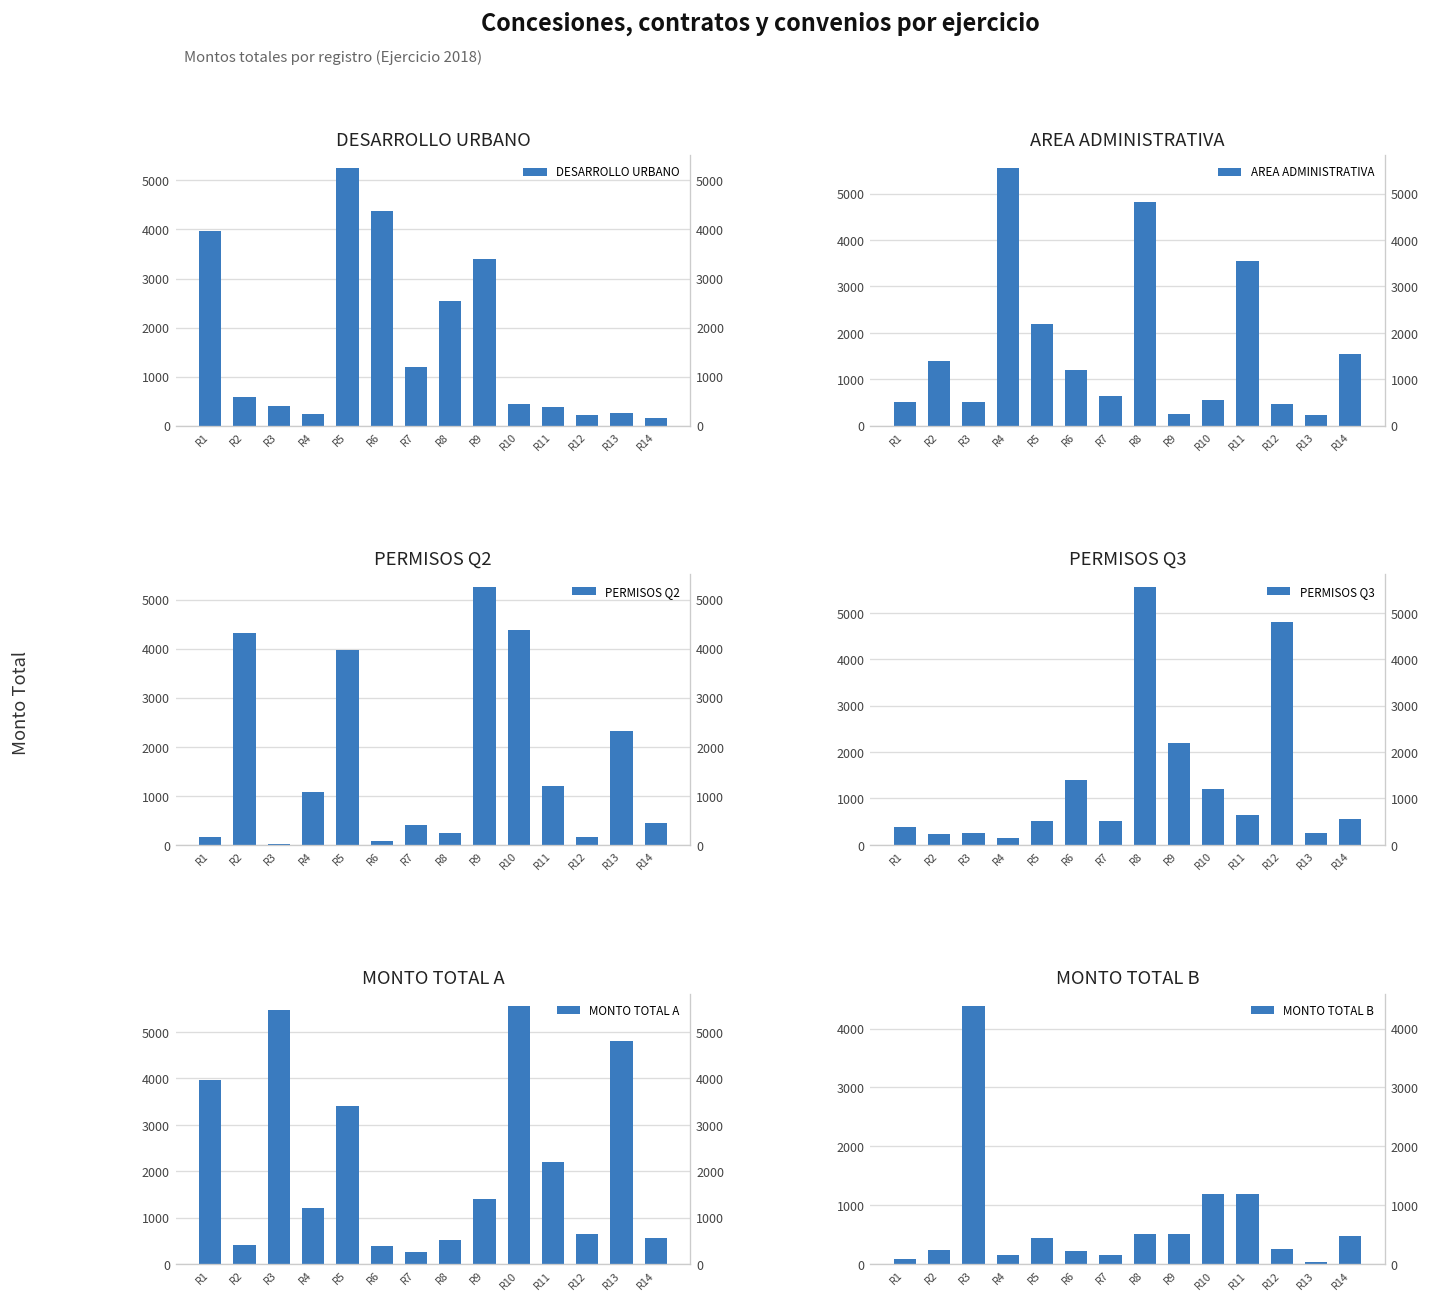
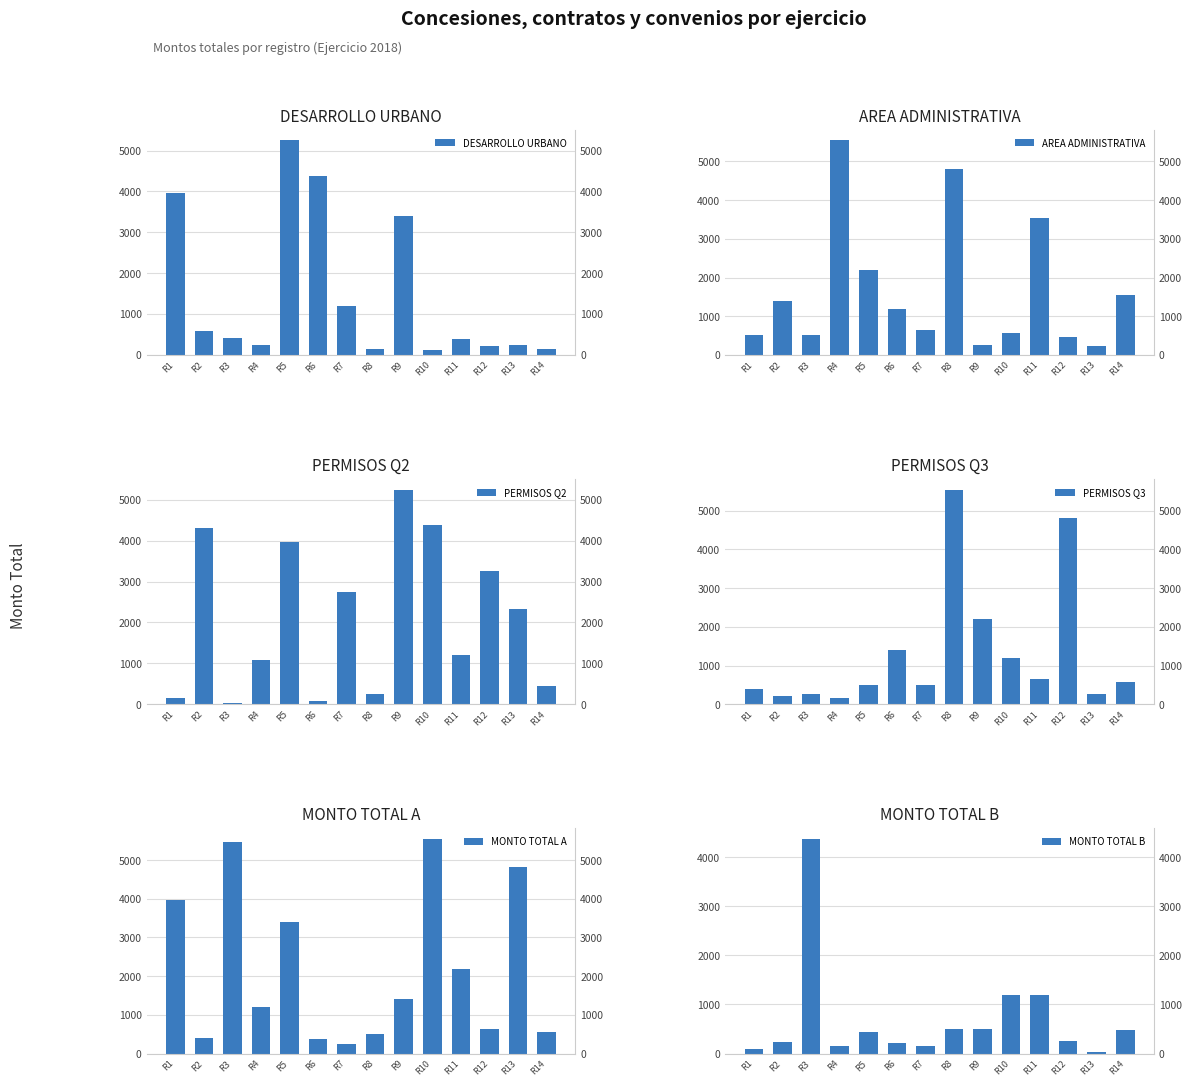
DESARROLLO URBANO, R8: 2500 -> 200
DESARROLLO URBANO, R10: 400 -> 100
PERMISOS Q2, R7: 400 -> 2700
PERMISOS Q2, R12: 200 -> 3300
